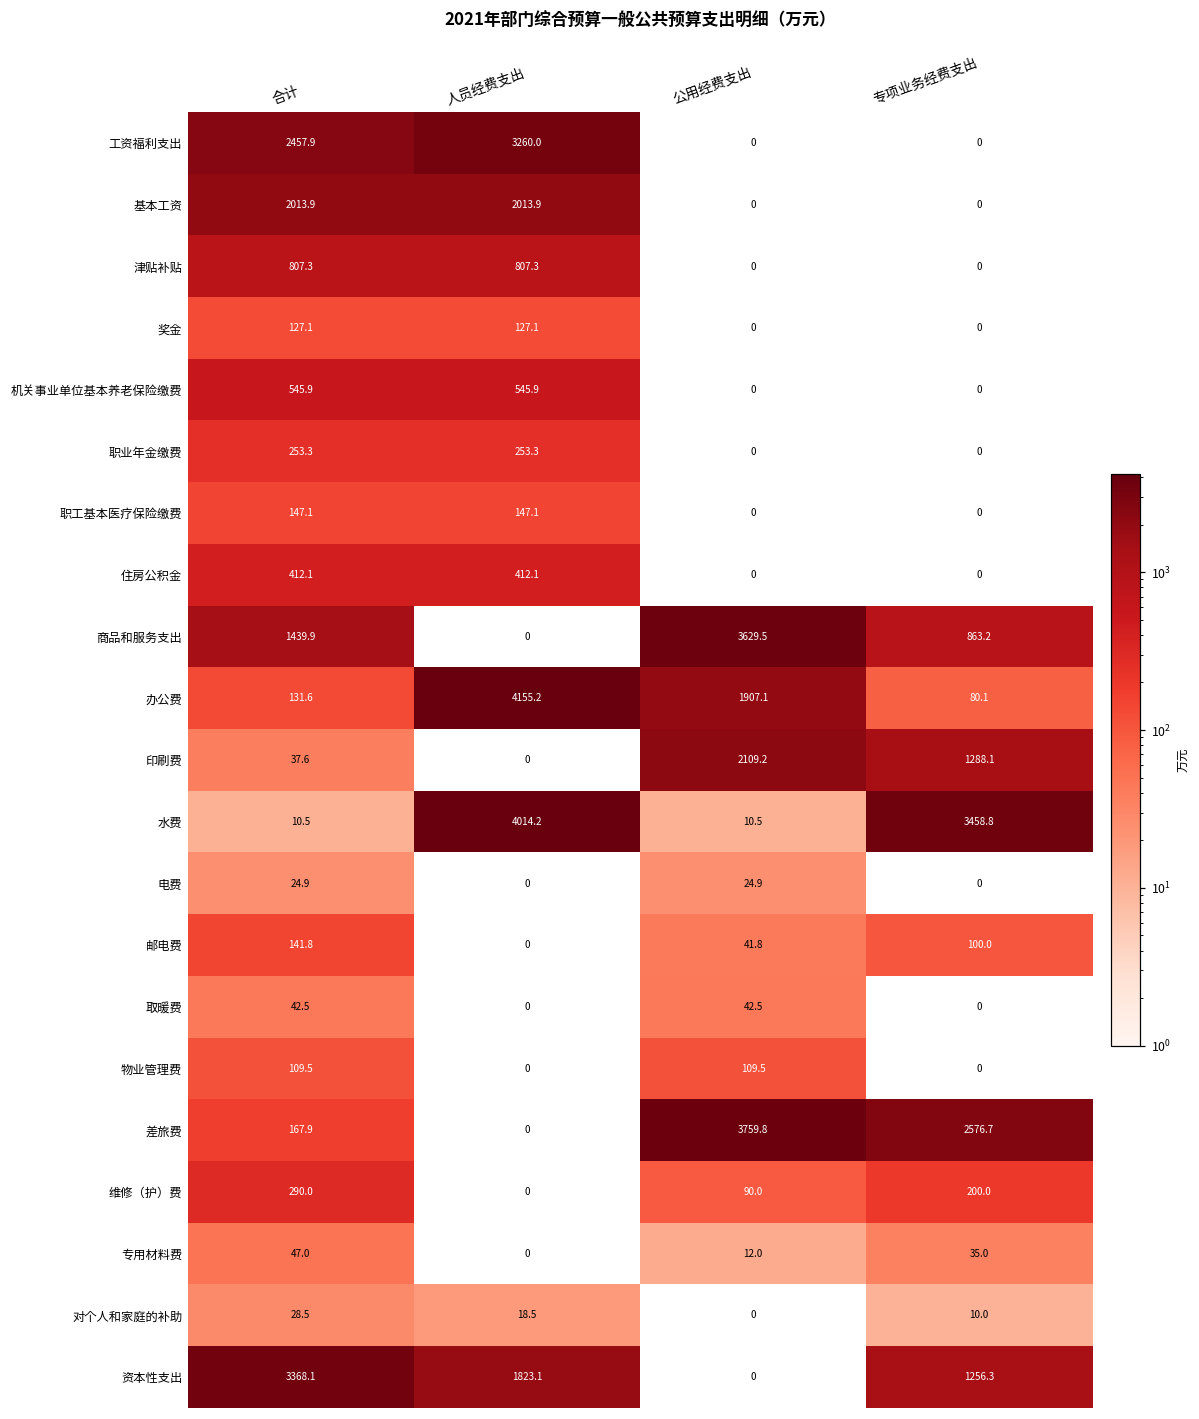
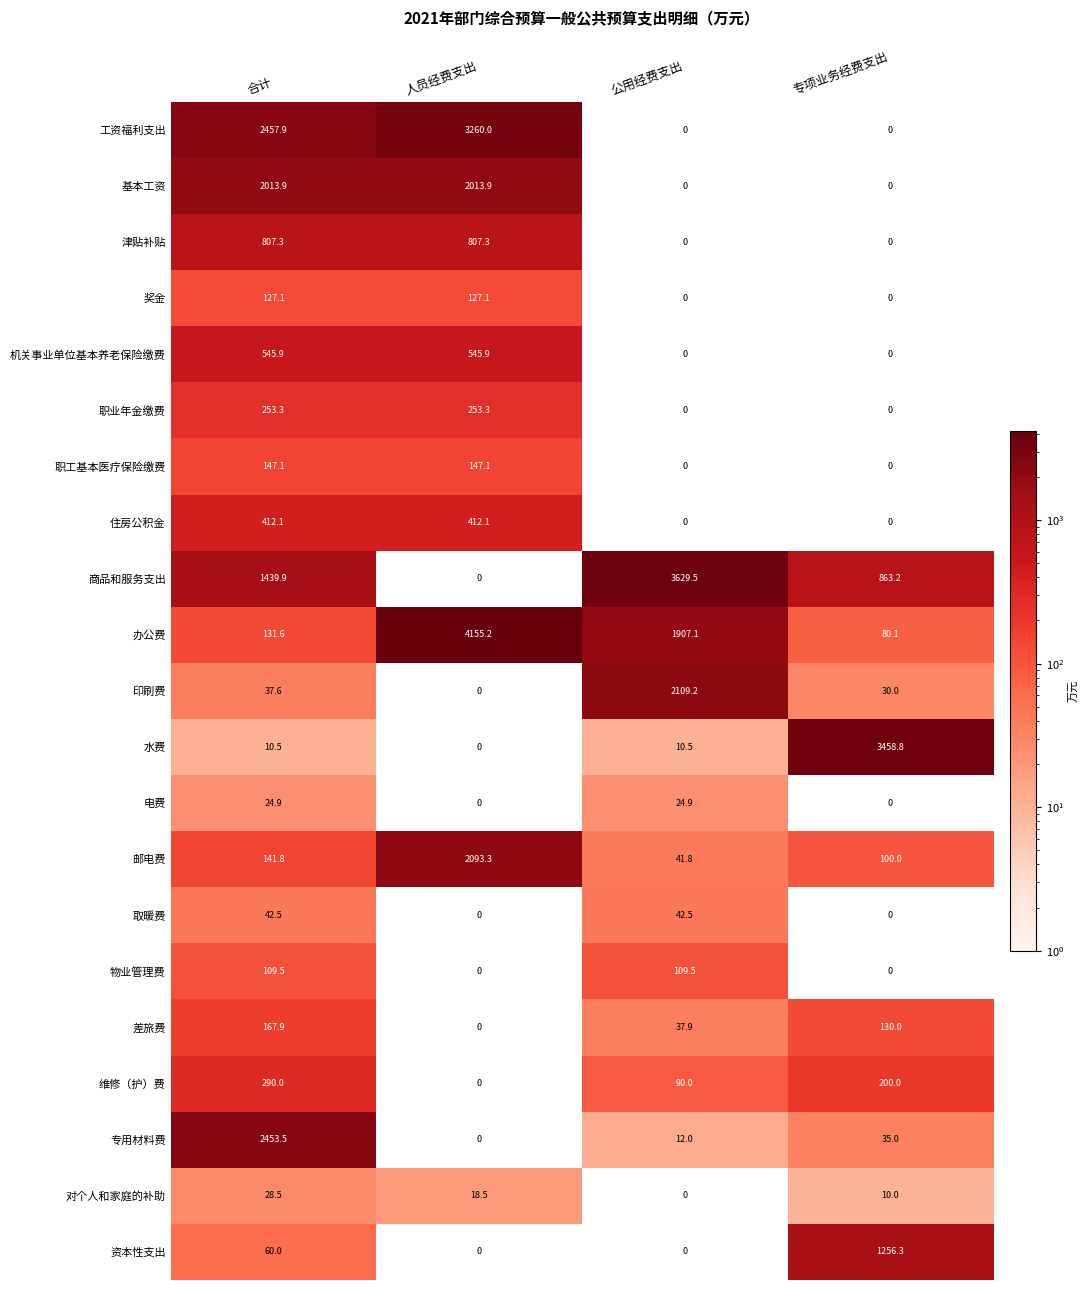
印刷费, 专项业务经费支出: 1288.1 -> 30.0
水费, 人员经费支出: 4014.2 -> 0
邮电费, 人员经费支出: 0 -> 2093.3
差旅费, 公用经费支出: 3759.8 -> 37.9
差旅费, 专项业务经费支出: 2576.7 -> 130.0
专用材料费, 合计: 47.0 -> 2453.5
资本性支出, 合计: 3368.1 -> 60.0
资本性支出, 人员经费支出: 1823.1 -> 0
